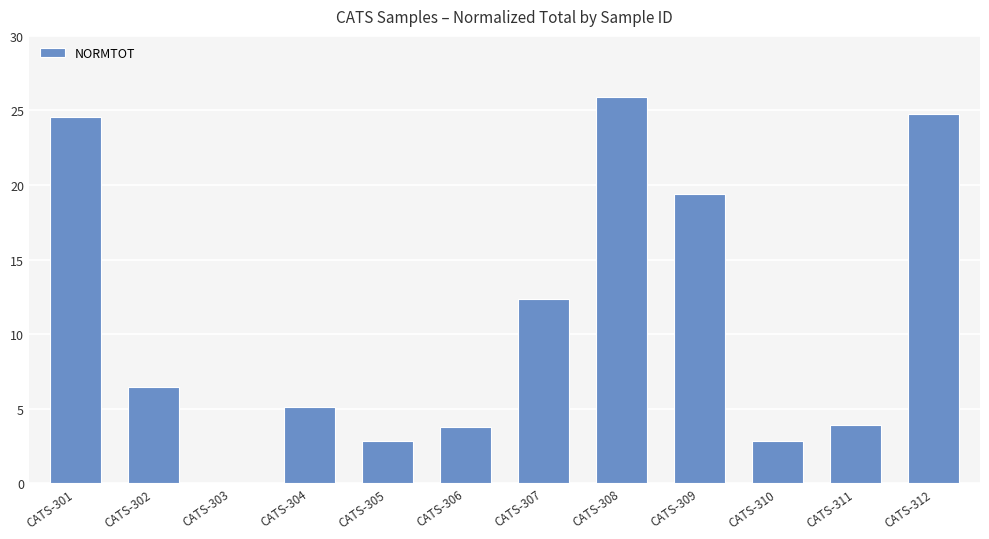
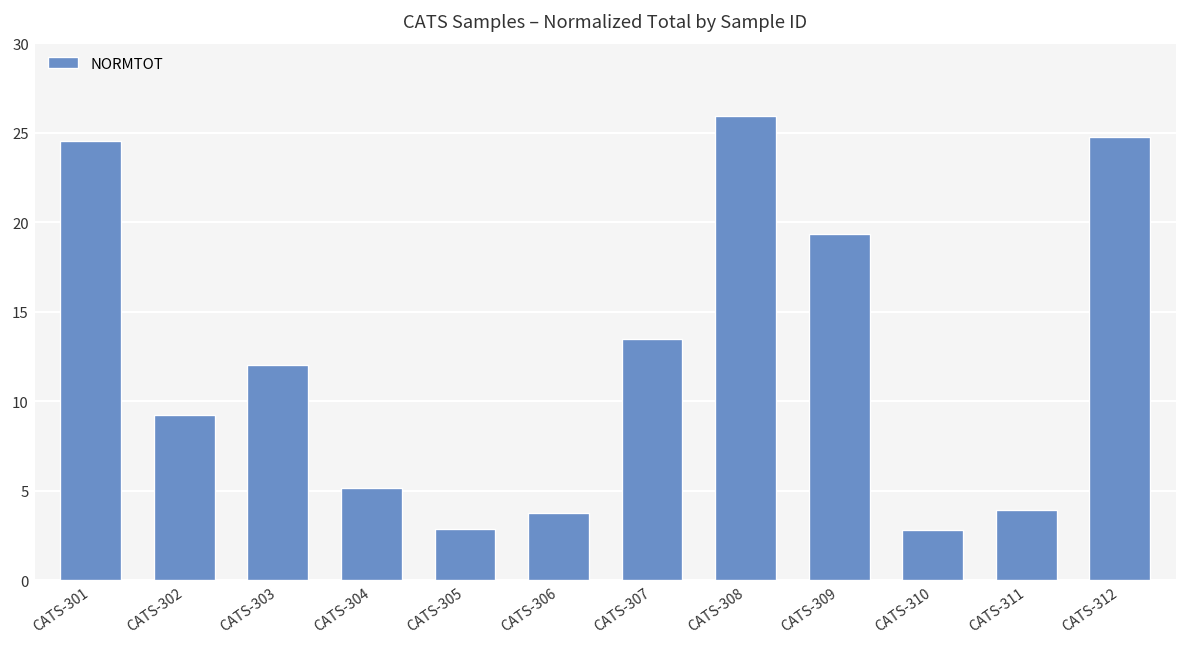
CATS-302: 6.5 -> 9.2
CATS-303: 0 -> 12
CATS-307: 12.3 -> 13.5
